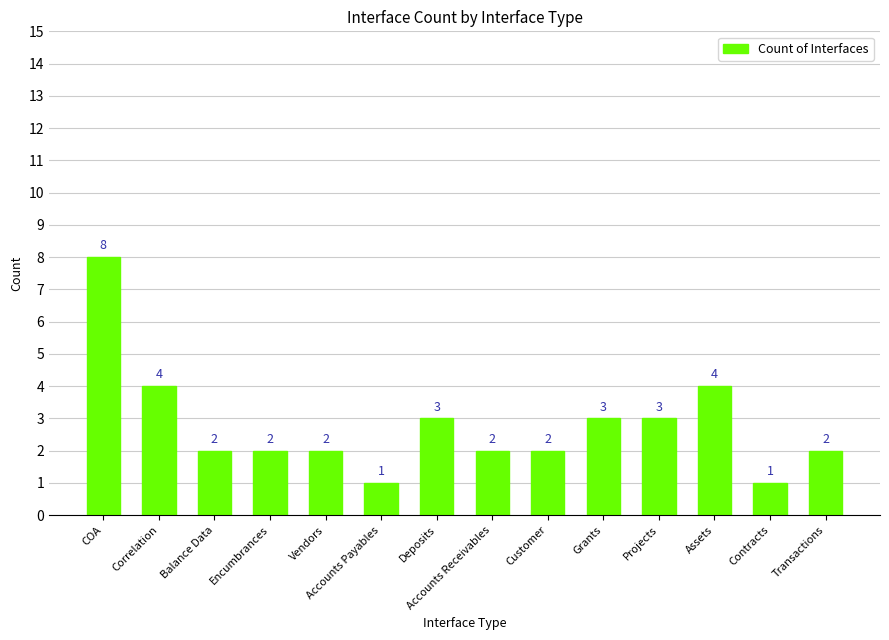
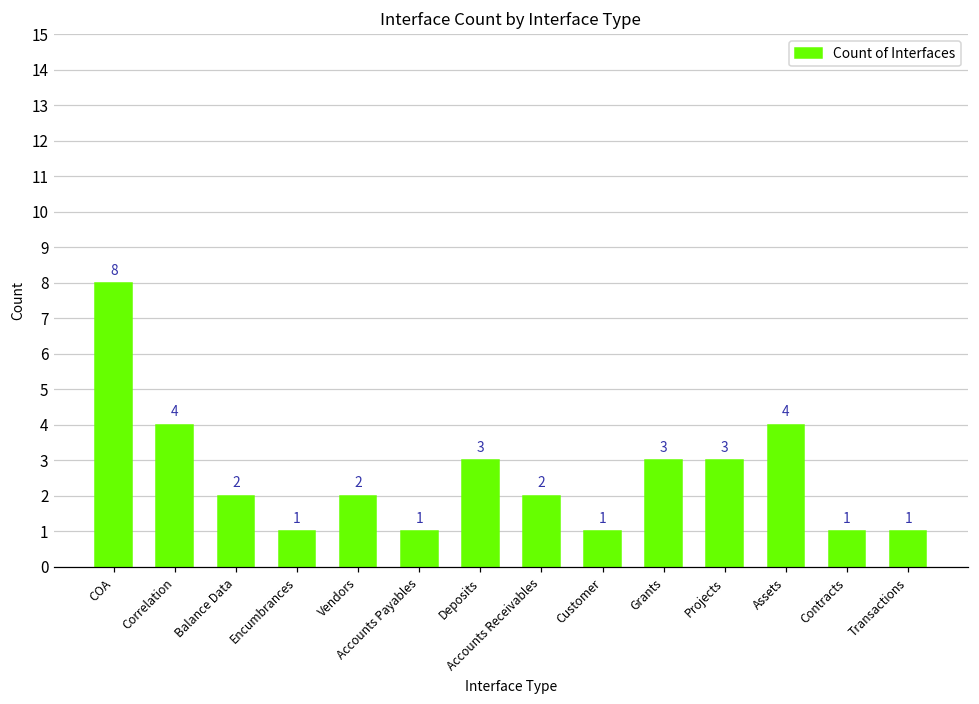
Encumbrances: 2 -> 1
Customer: 2 -> 1
Transactions: 2 -> 1
